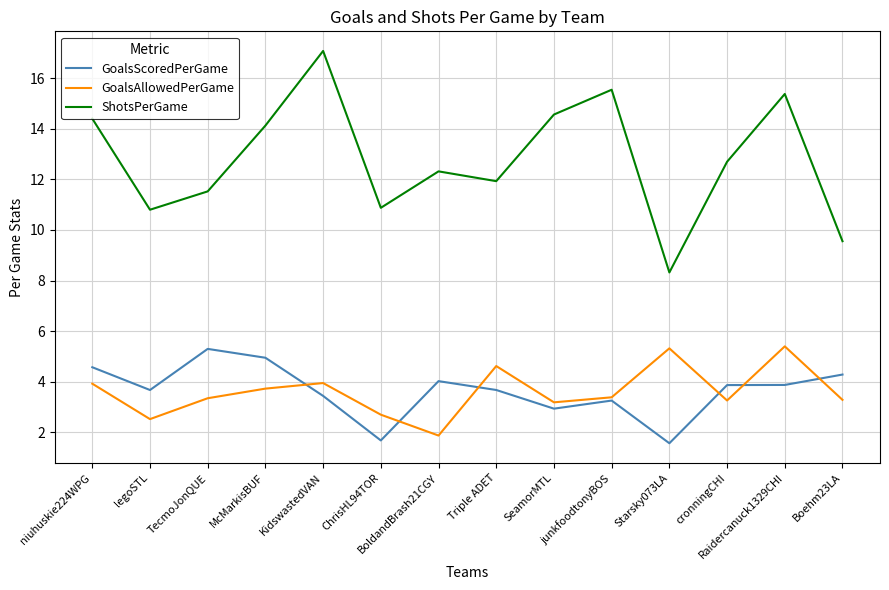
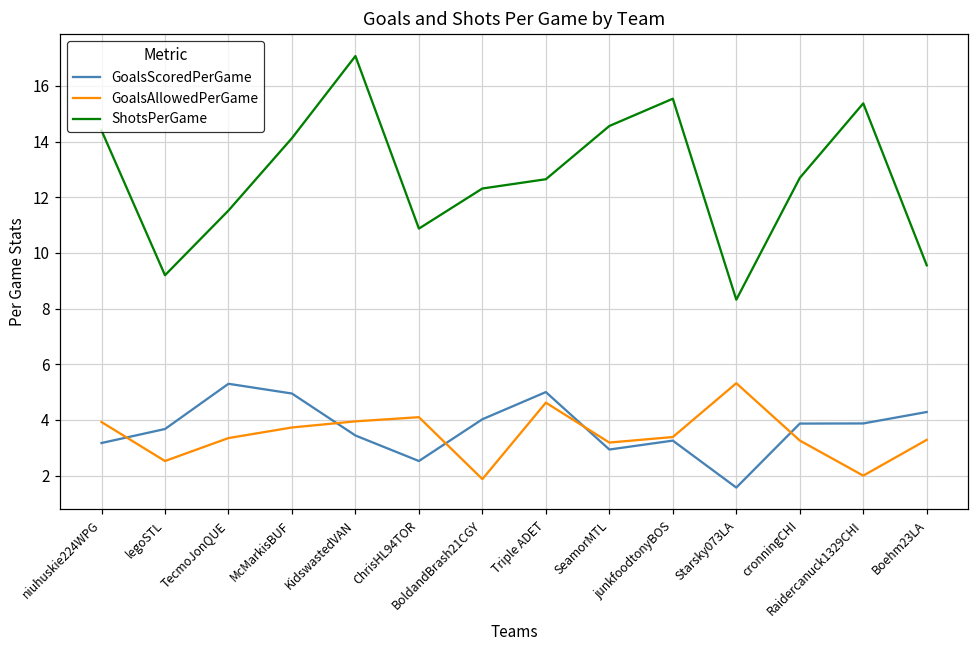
GoalsScoredPerGame, niuhuskie224WPG: 4.6 -> 3.2
ShotsPerGame, legoSTL: 10.8 -> 9.2
GoalsScoredPerGame, ChrisHL94TOR: 1.7 -> 2.5
GoalsAllowedPerGame, ChrisHL94TOR: 2.7 -> 4.1
GoalsScoredPerGame, Triple ADET: 3.7 -> 5.0
ShotsPerGame, Triple ADET: 11.9 -> 12.6
GoalsAllowedPerGame, Raidercanuck1329CHI: 5.4 -> 2.0
